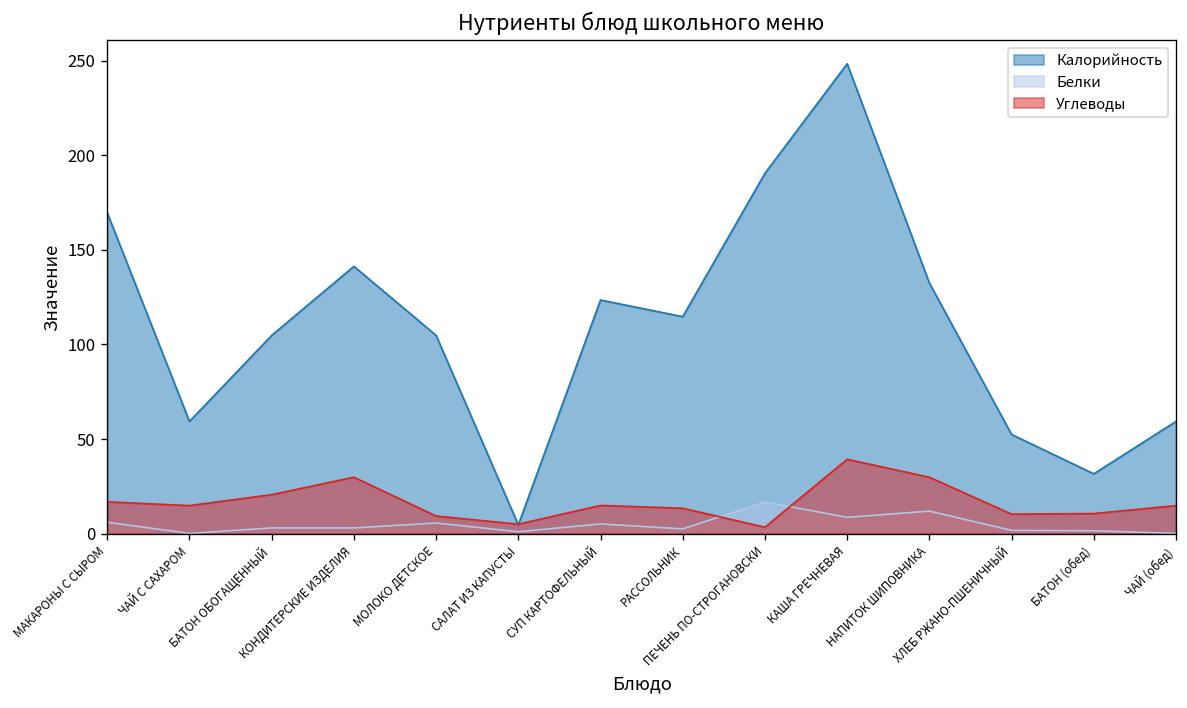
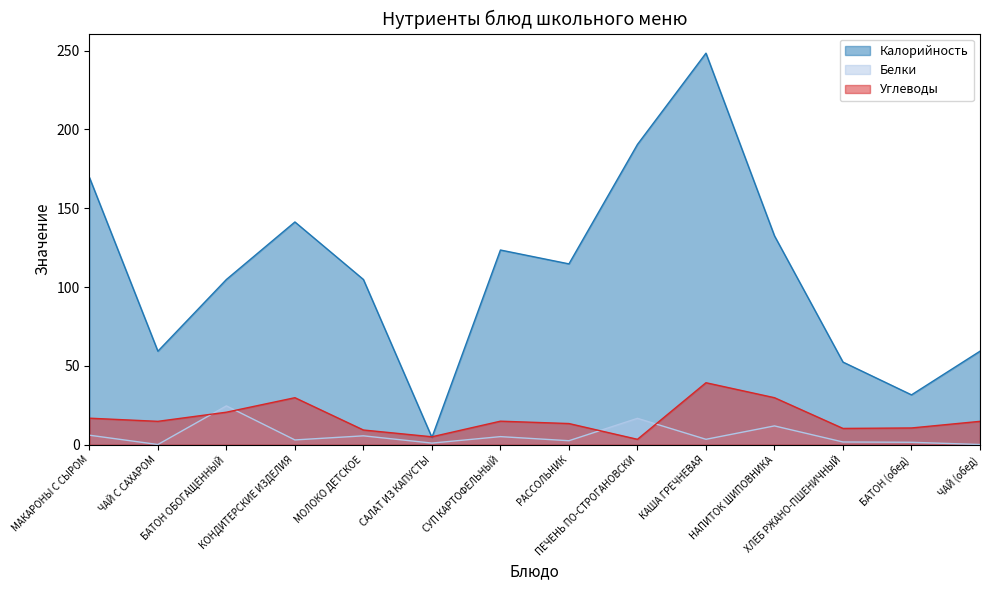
Белки, БАТОН ОБОГАЩЕННЫЙ: 3 -> 25
Белки, КАША ГРЕЧНЕВАЯ: 9 -> 3
